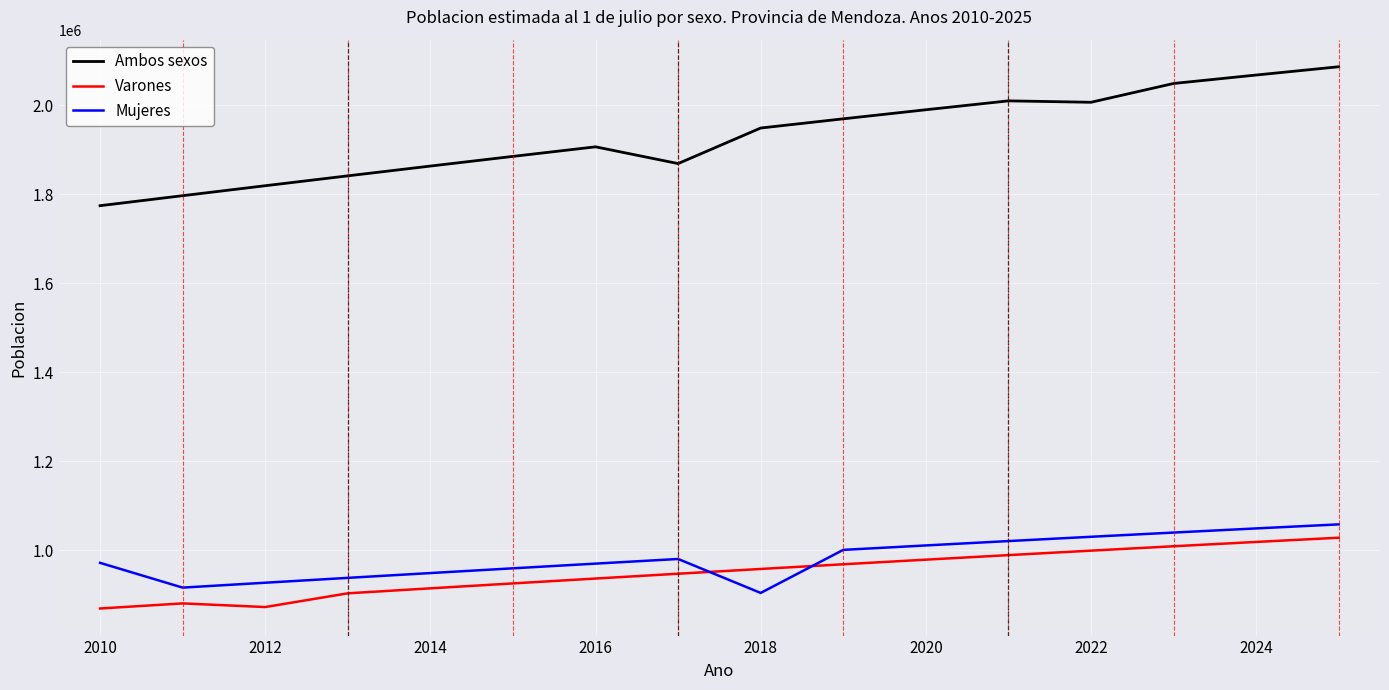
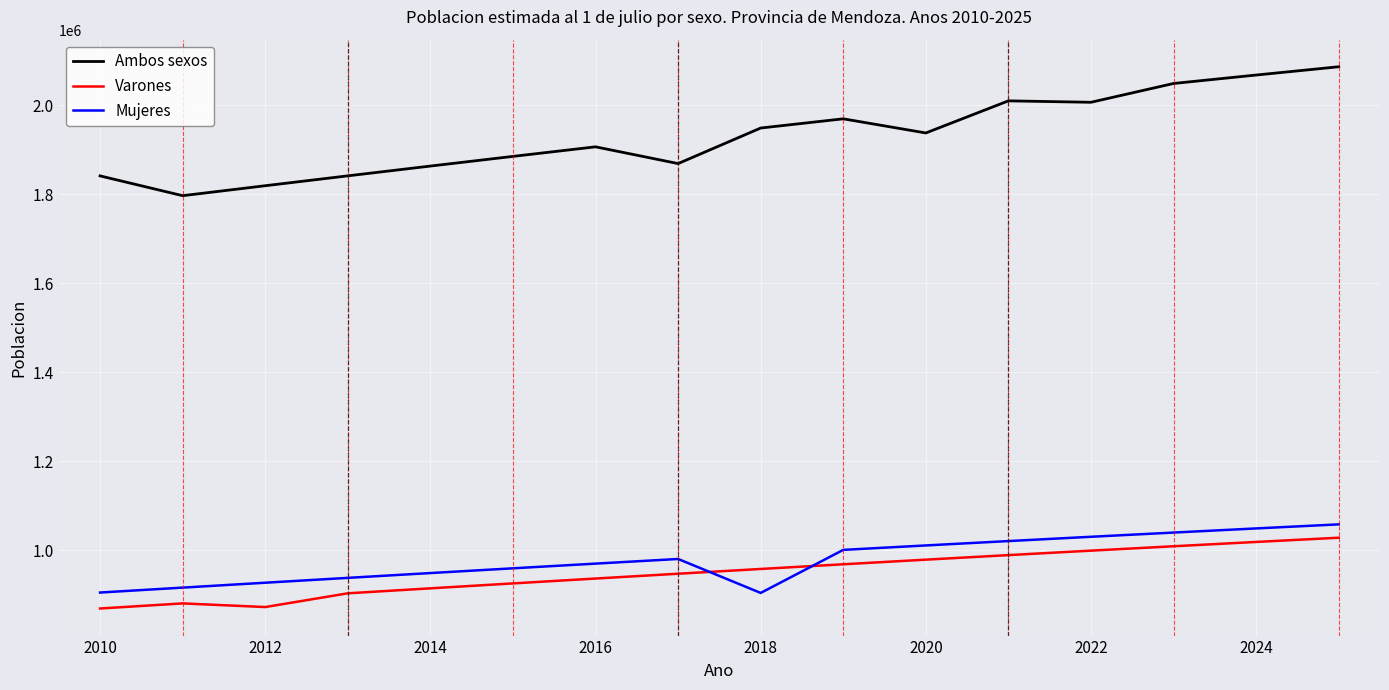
Ambos sexos, 2010: 1770000 -> 1840000
Mujeres, 2010: 970000 -> 910000
Ambos sexos, 2020: 1990000 -> 1940000
